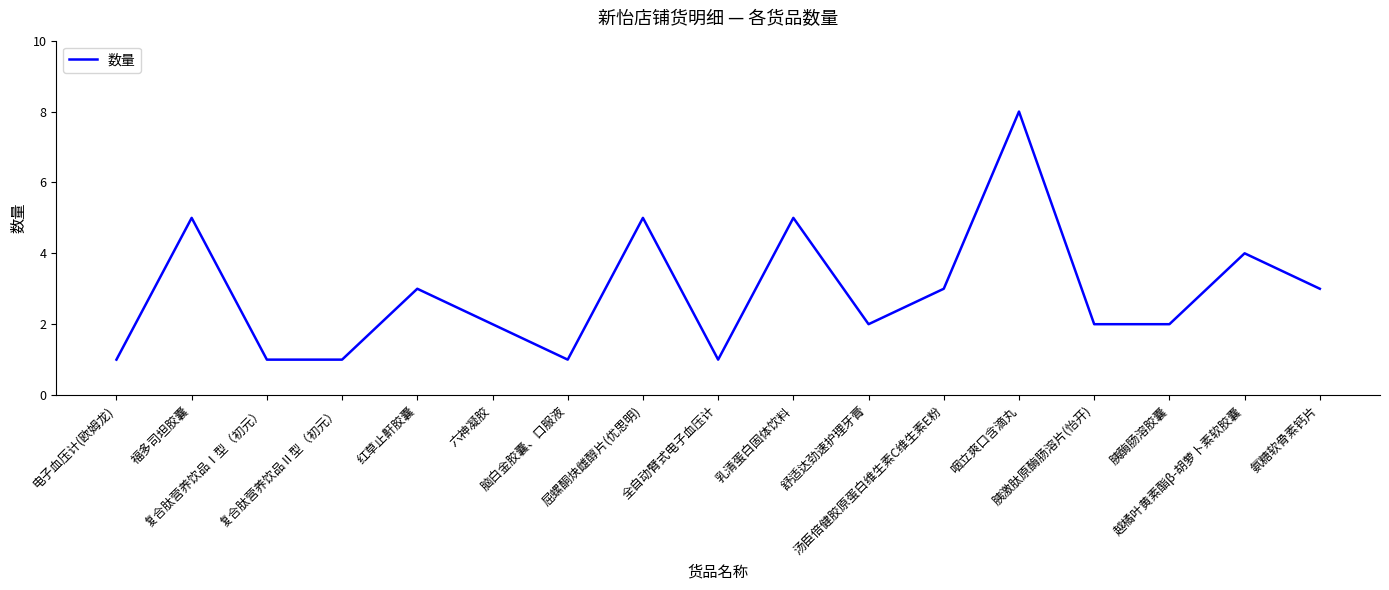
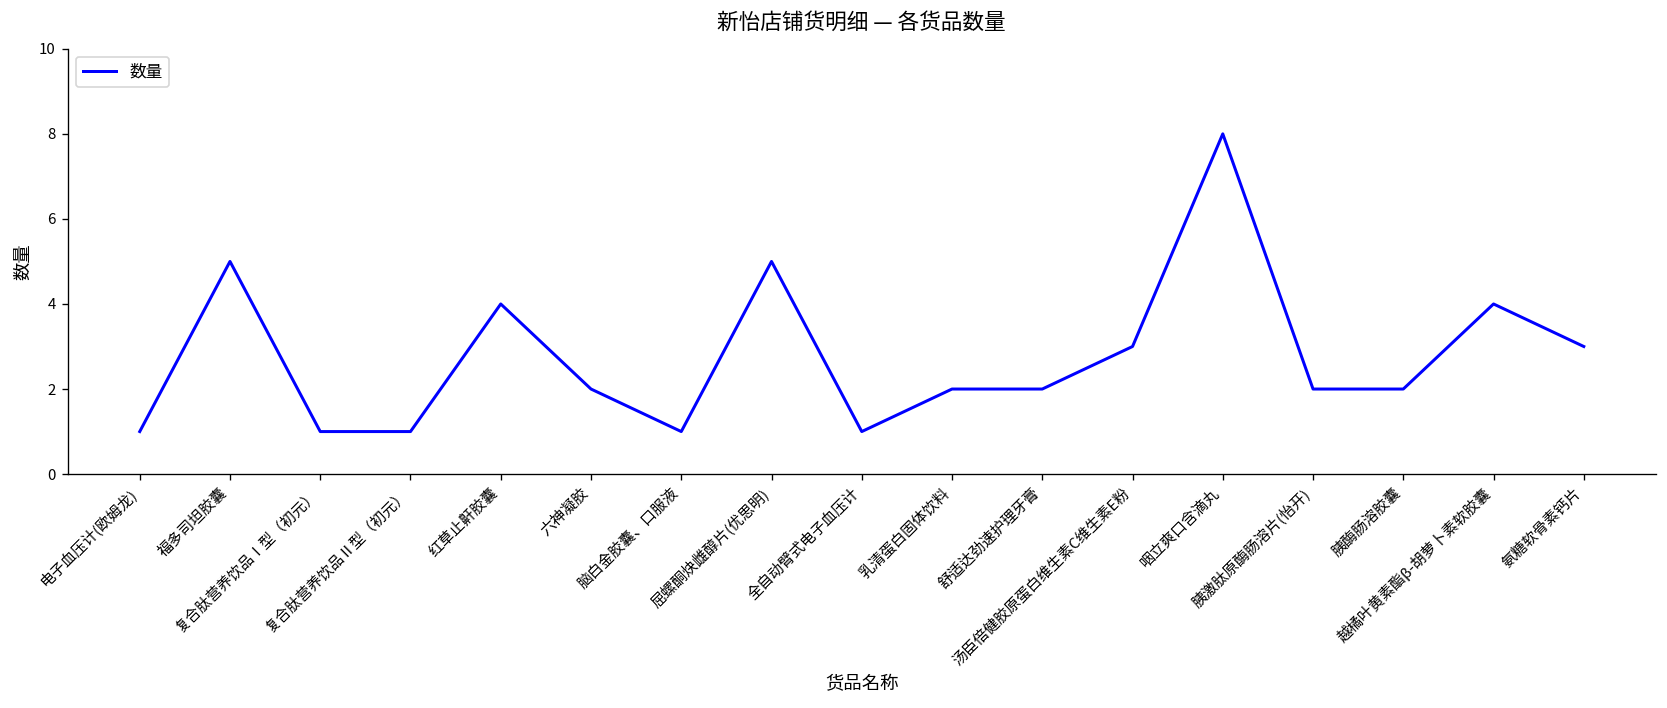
红草止鼾胶囊: 3 -> 4
乳清蛋白固体饮料: 5 -> 2
